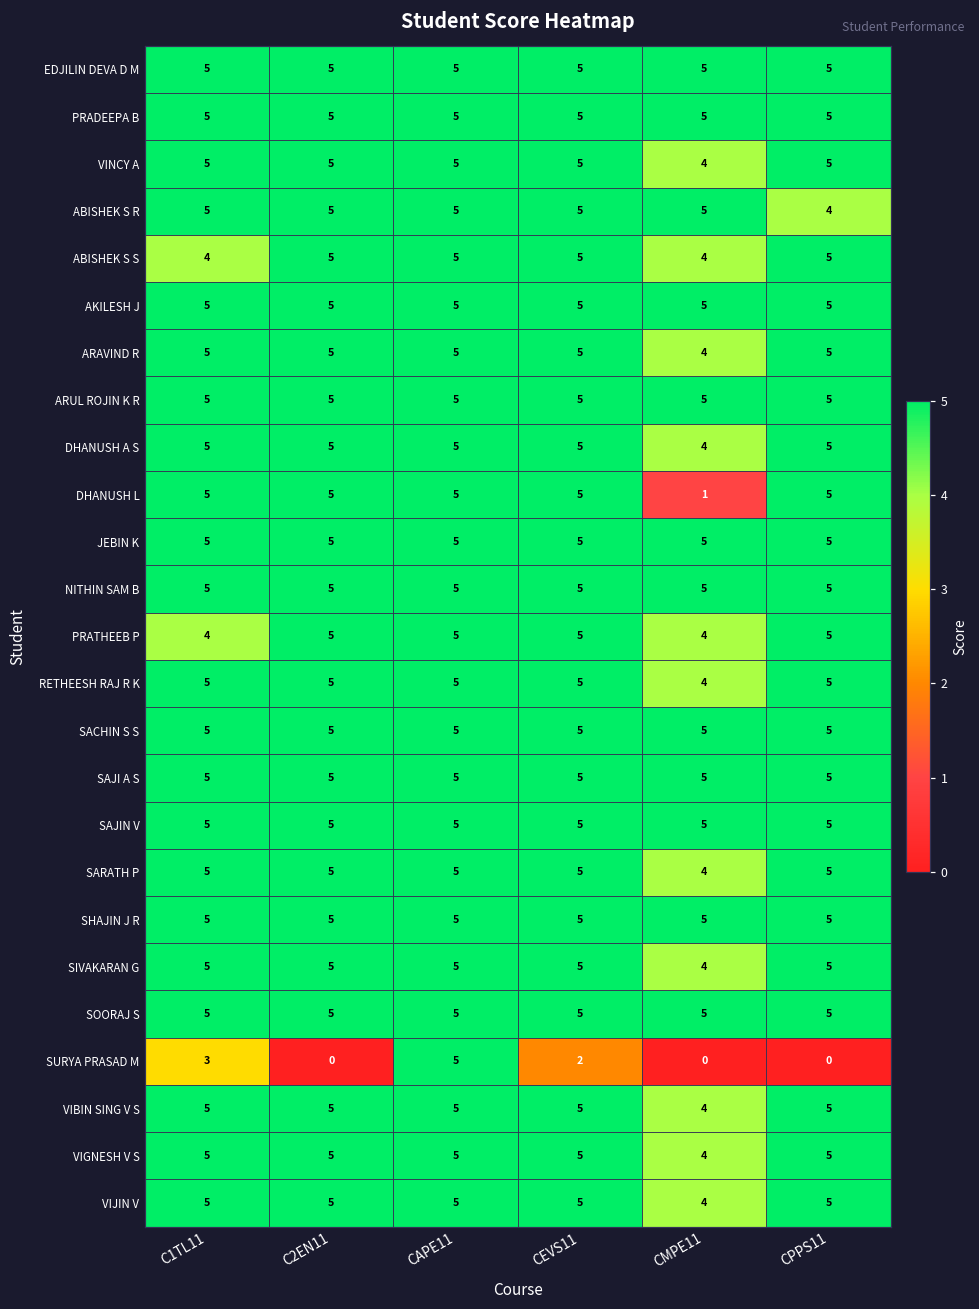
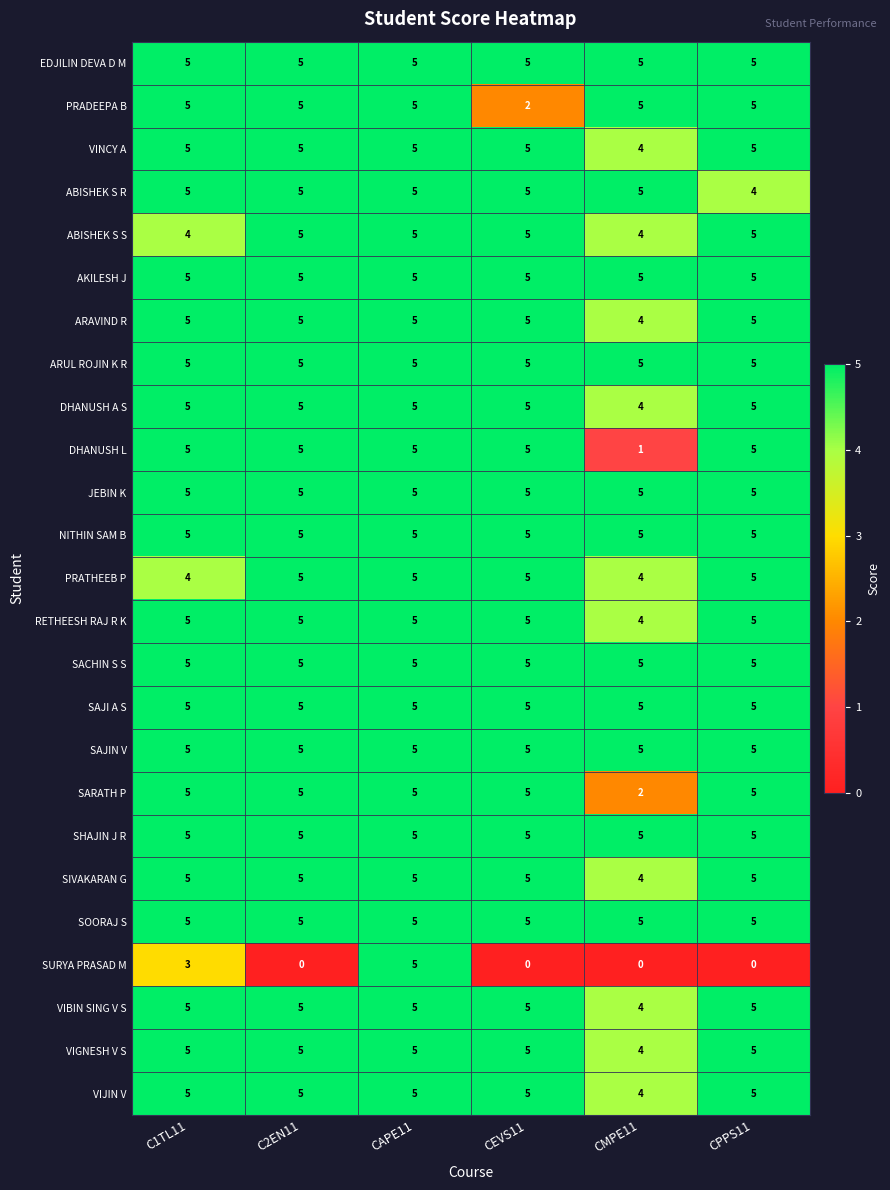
PRADEEPA B, CEVS11: 5 -> 2
SARATH P, CMPE11: 4 -> 2
SURYA PRASAD M, CEVS11: 2 -> 0
